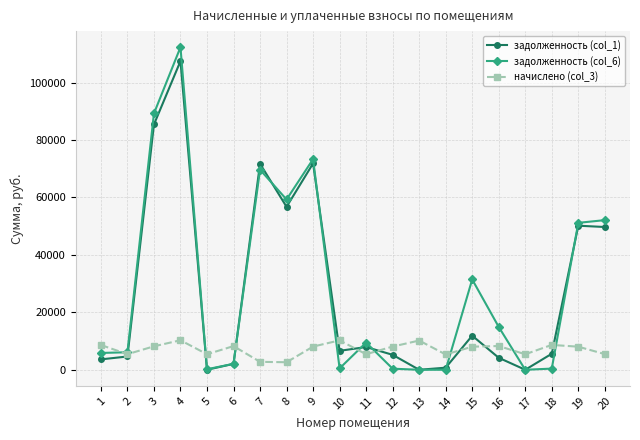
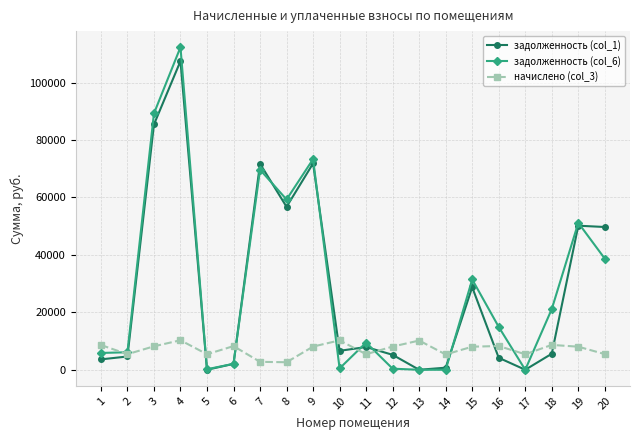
задолженность (col_1), 15: 12000 -> 29000
задолженность (col_6), 18: 0 -> 21000
задолженность (col_6), 20: 52000 -> 39000
